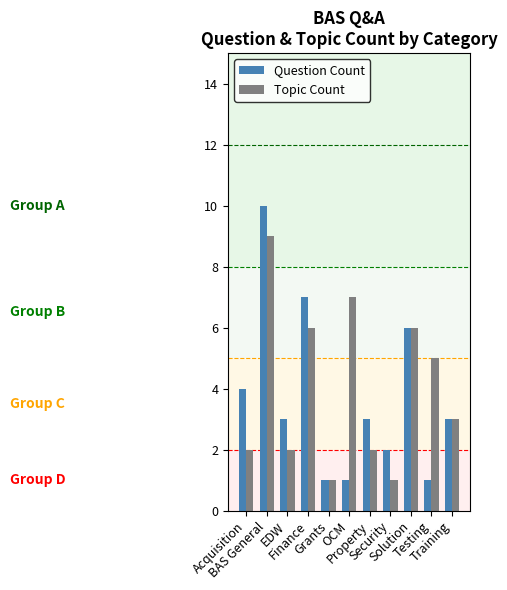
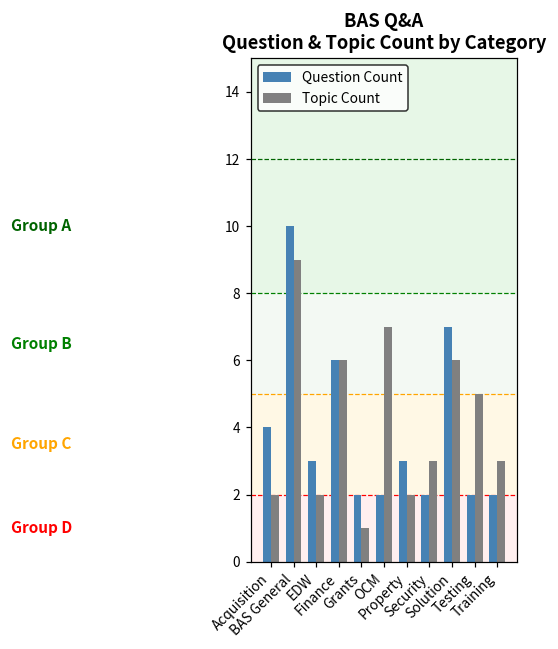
Question Count, Finance: 7 -> 6
Question Count, Grants: 1 -> 2
Question Count, OCM: 1 -> 2
Topic Count, Security: 1 -> 3
Question Count, Solution: 6 -> 7
Question Count, Testing: 1 -> 2
Question Count, Training: 3 -> 2
